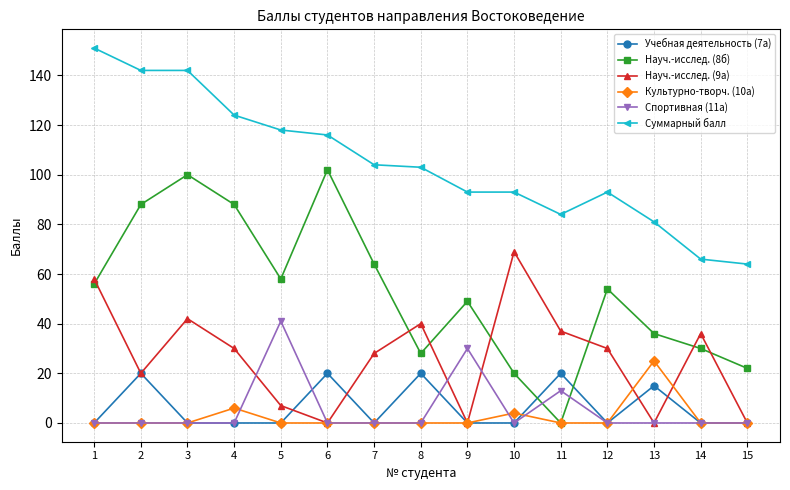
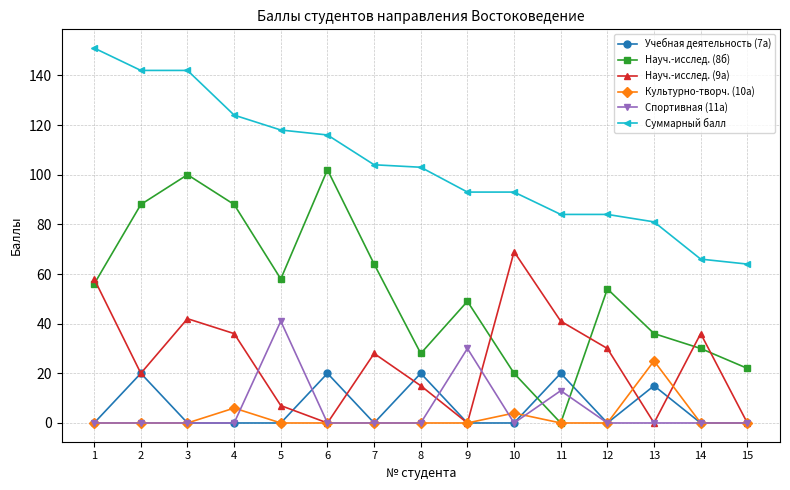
Науч.-исслед. (9а), 4: 30 -> 36
Науч.-исслед. (9а), 8: 40 -> 15
Науч.-исслед. (9а), 11: 37 -> 41
Суммарный балл, 12: 93 -> 84
